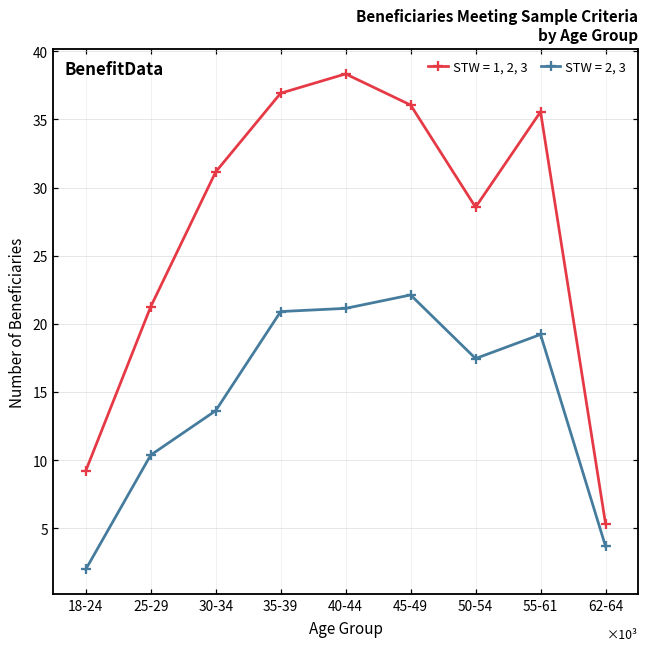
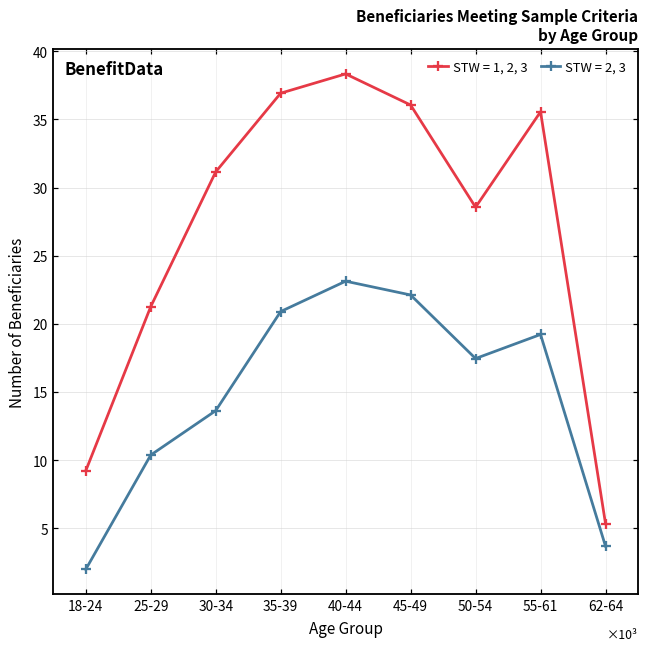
STW = 2, 3, 40-44: 21.1 -> 23.1
